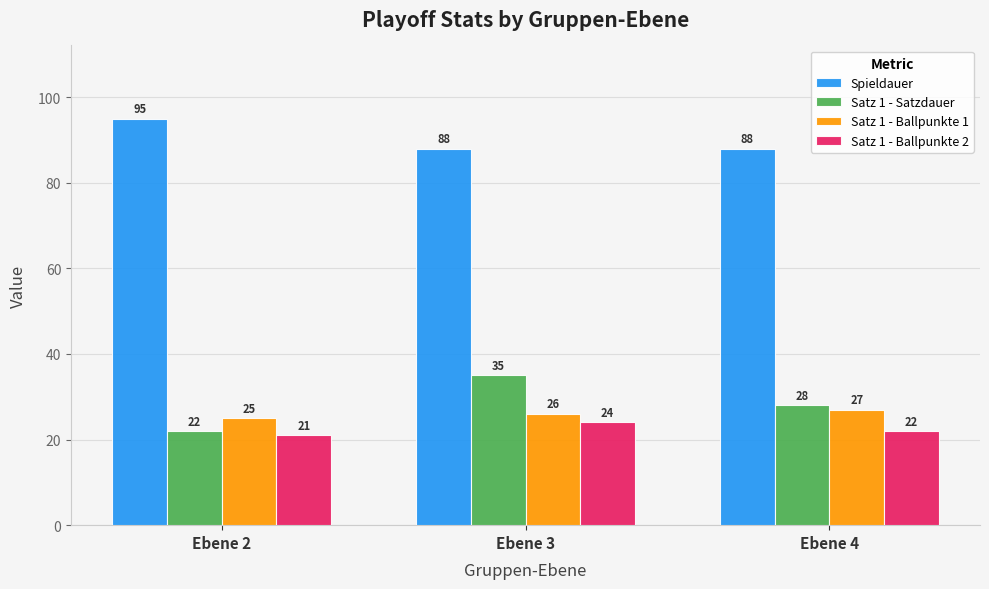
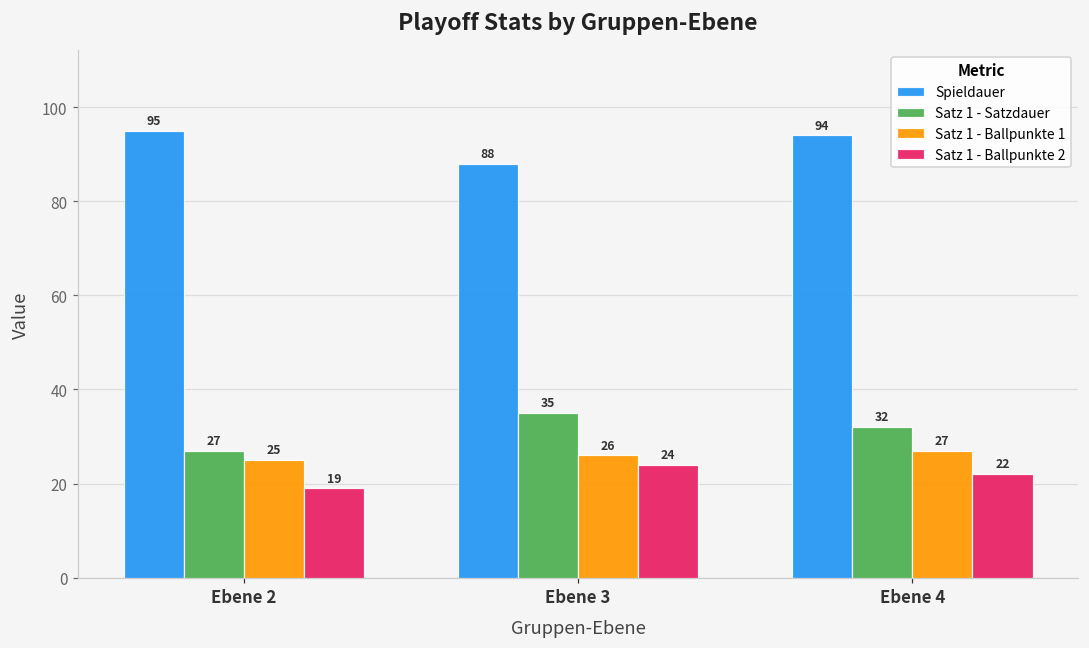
Satz 1 - Satzdauer, Ebene 2: 22 -> 27
Satz 1 - Ballpunkte 2, Ebene 2: 21 -> 19
Spieldauer, Ebene 4: 88 -> 94
Satz 1 - Satzdauer, Ebene 4: 28 -> 32
